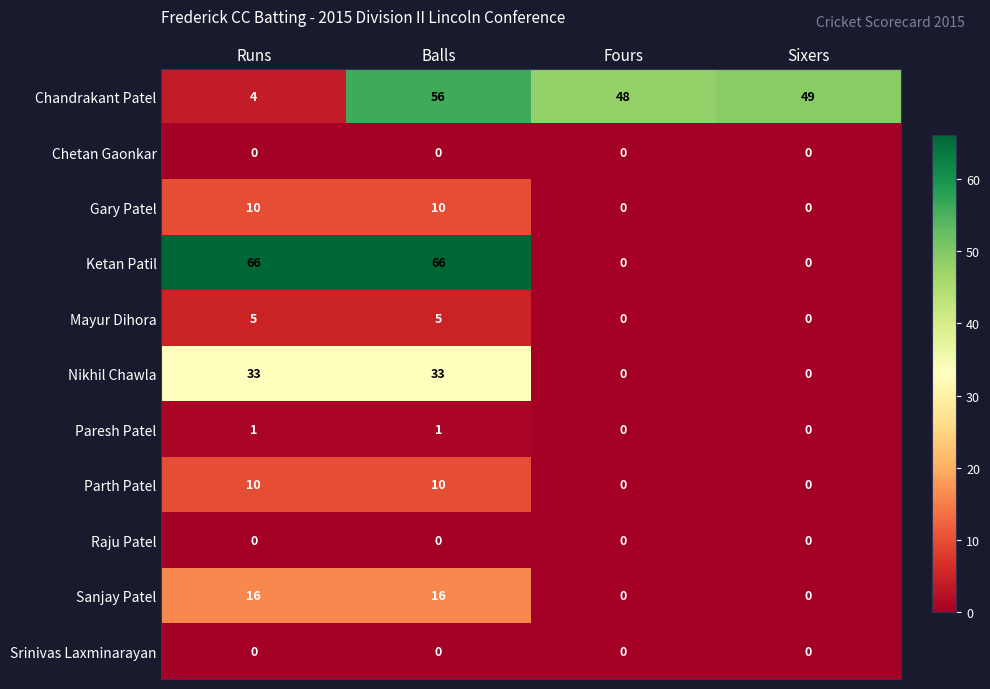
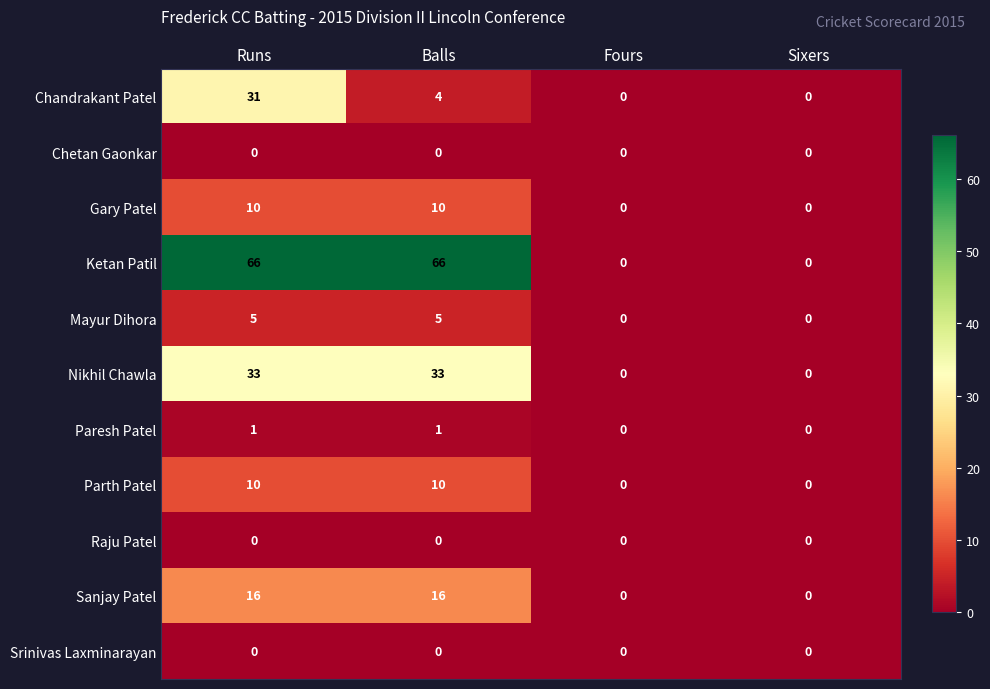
Chandrakant Patel, Runs: 4 -> 31
Chandrakant Patel, Balls: 56 -> 4
Chandrakant Patel, Fours: 48 -> 0
Chandrakant Patel, Sixers: 49 -> 0
